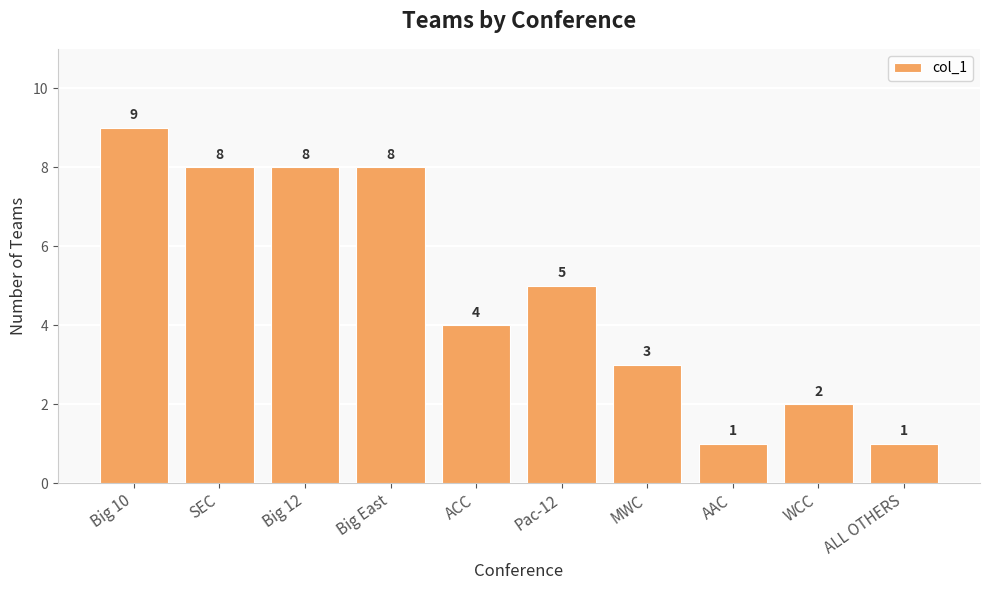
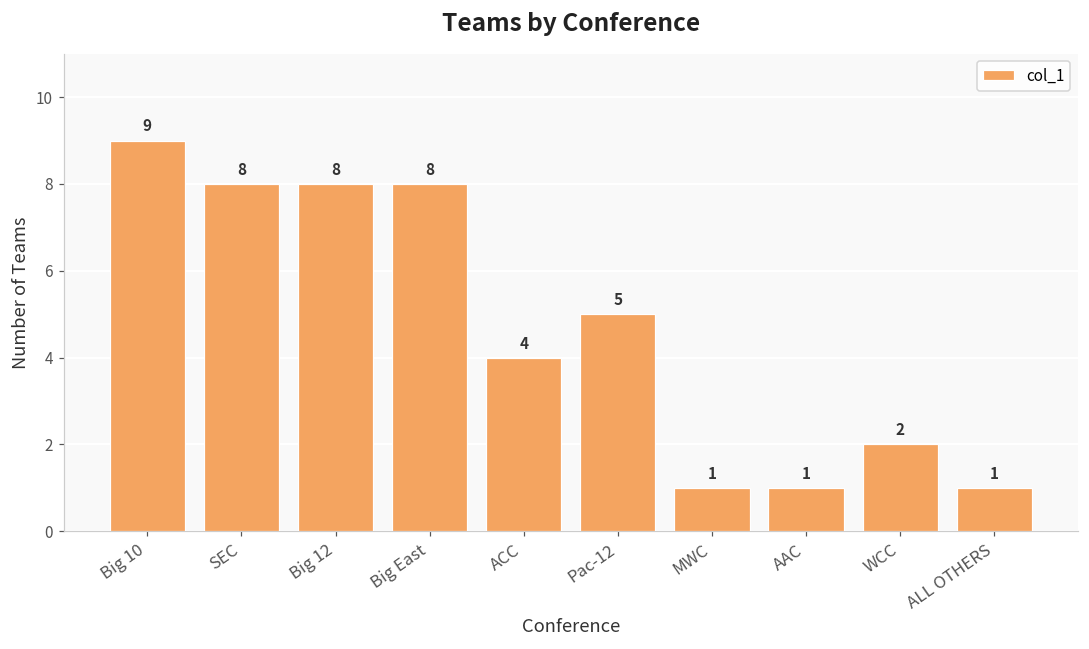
MWC: 3 -> 1
